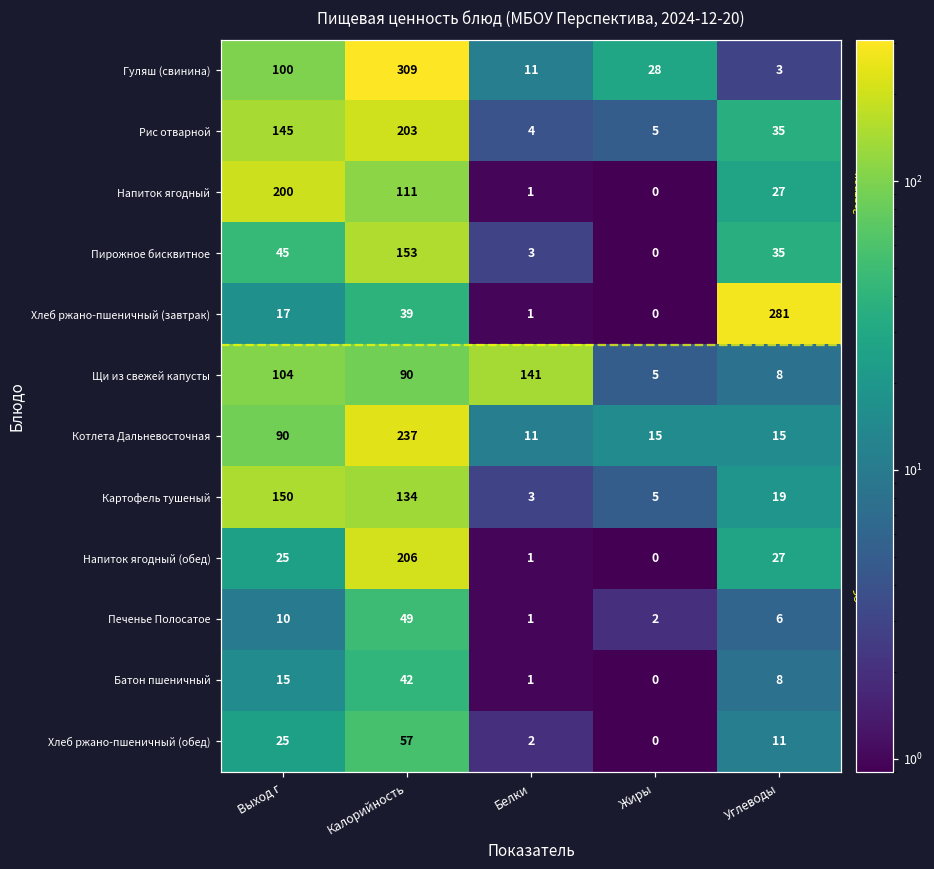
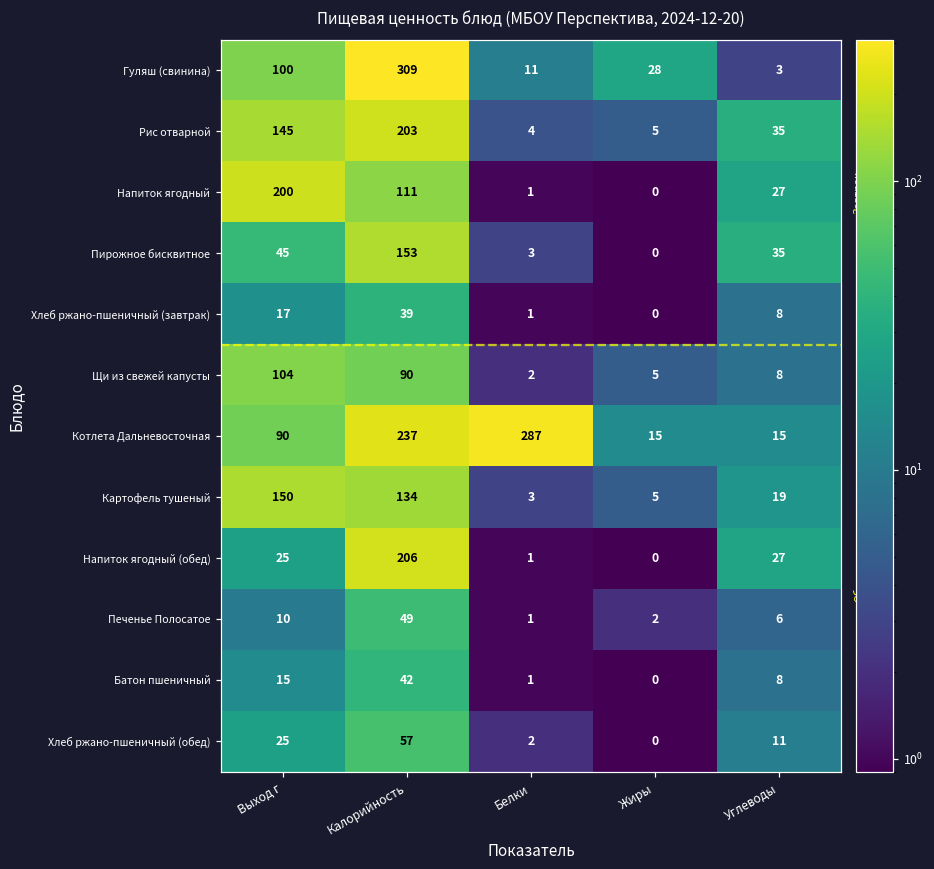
Хлеб ржано-пшеничный (завтрак), Углеводы: 281 -> 8
Щи из свежей капусты, Белки: 141 -> 2
Котлета Дальневосточная, Белки: 11 -> 287
